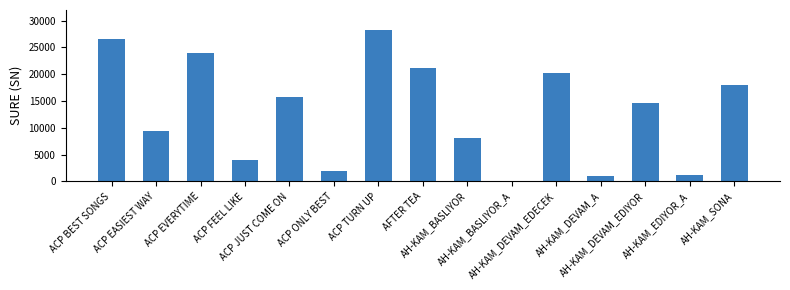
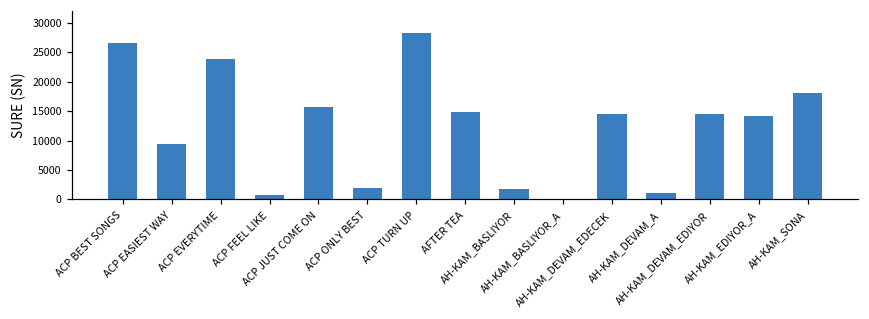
ACP FEEL LIKE: 4000 -> 1000
AFTER TEA: 21000 -> 15000
AH-KAM_BASLIYOR: 8000 -> 2000
AH-KAM_DEVAM_EDECEK: 20000 -> 15000
AH-KAM_EDIYOR_A: 1000 -> 14000
